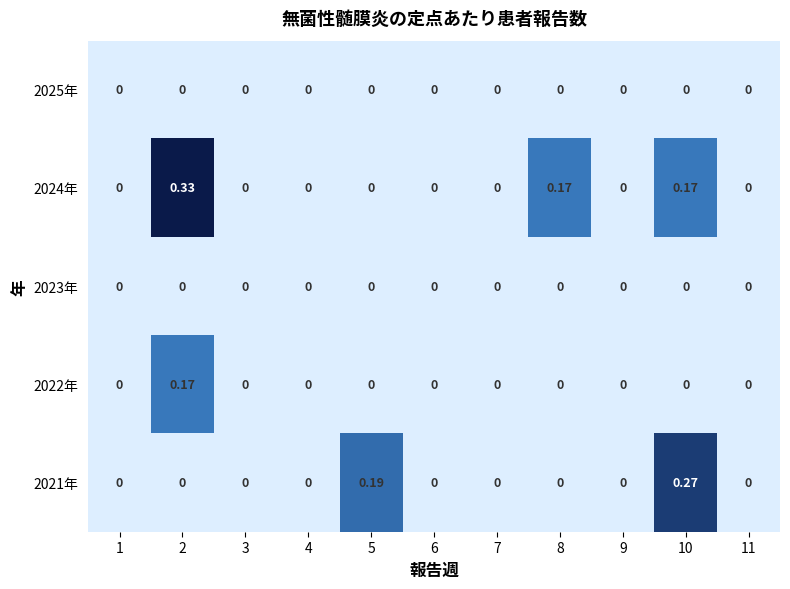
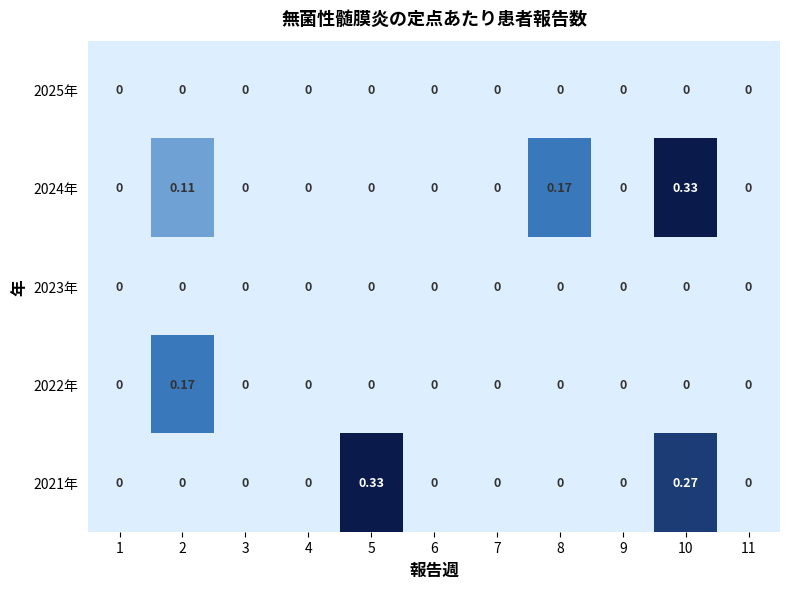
2024年, 2: 0.33 -> 0.11
2024年, 10: 0.17 -> 0.33
2021年, 5: 0.19 -> 0.33
